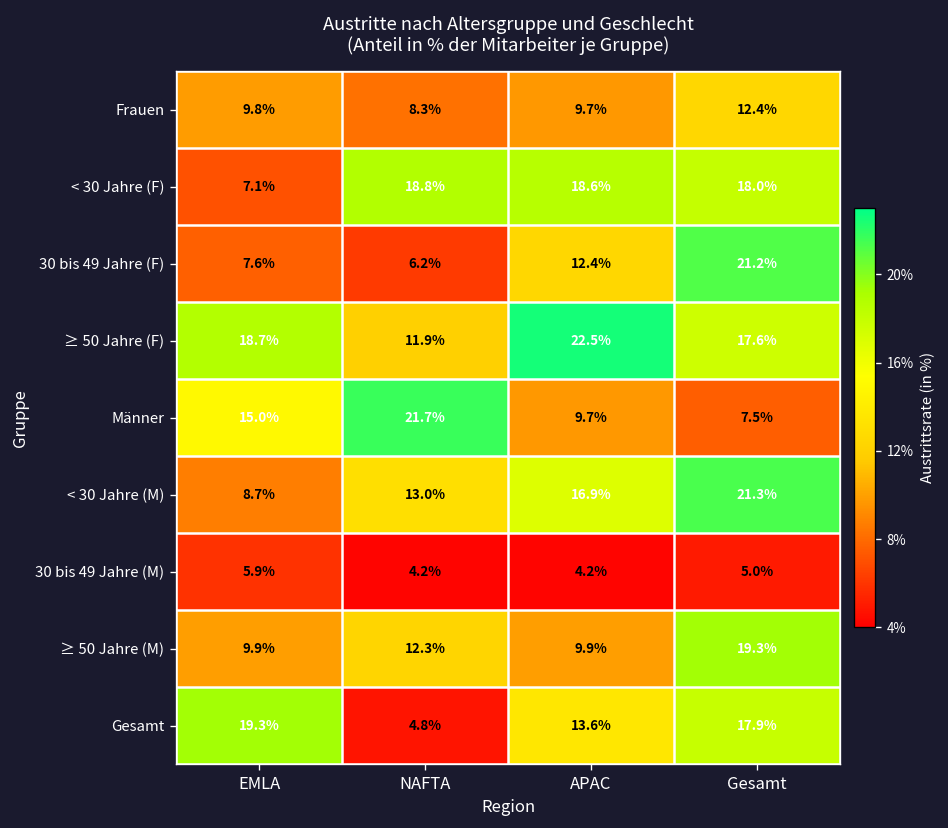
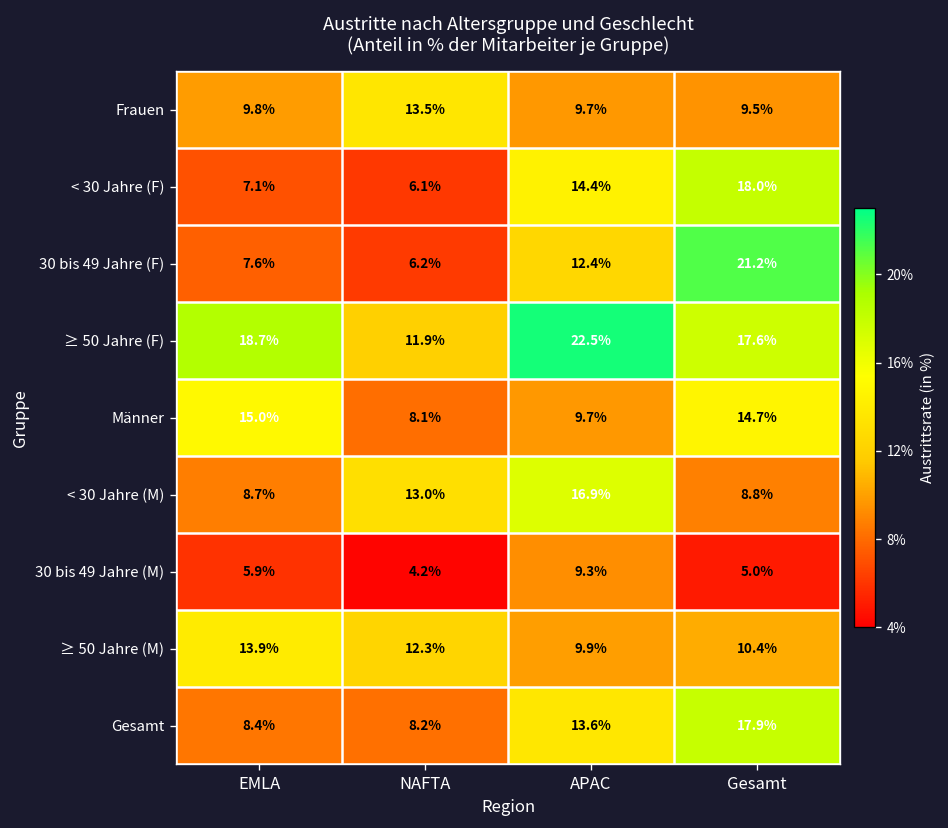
Frauen, NAFTA: 8.3% -> 13.5%
Frauen, Gesamt: 12.4% -> 9.5%
< 30 Jahre (F), NAFTA: 18.8% -> 6.1%
< 30 Jahre (F), APAC: 18.6% -> 14.4%
Männer, NAFTA: 21.7% -> 8.1%
Männer, Gesamt: 7.5% -> 14.7%
< 30 Jahre (M), Gesamt: 21.3% -> 8.8%
30 bis 49 Jahre (M), APAC: 4.2% -> 9.3%
≥ 50 Jahre (M), EMLA: 9.9% -> 13.9%
≥ 50 Jahre (M), Gesamt: 19.3% -> 10.4%
Gesamt, EMLA: 19.3% -> 8.4%
Gesamt, NAFTA: 4.8% -> 8.2%
